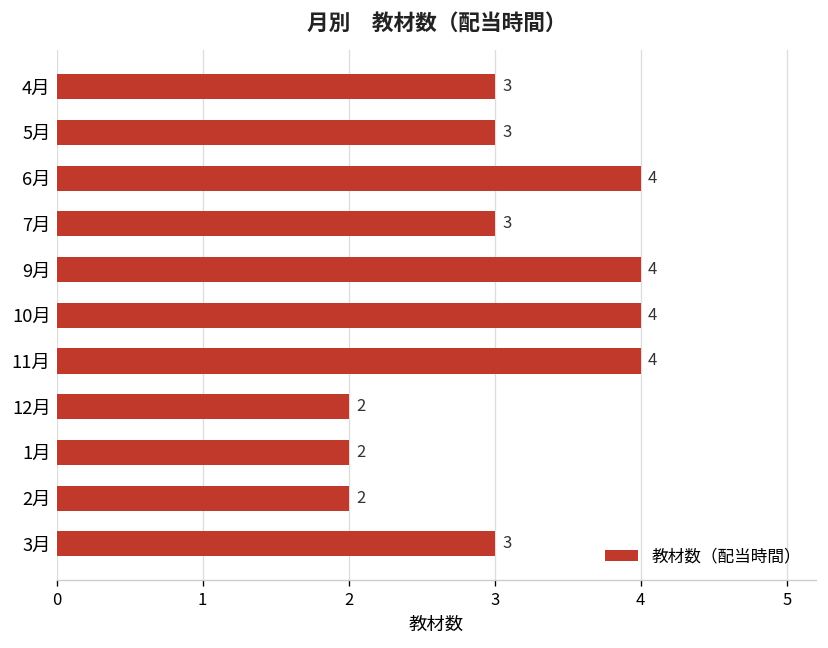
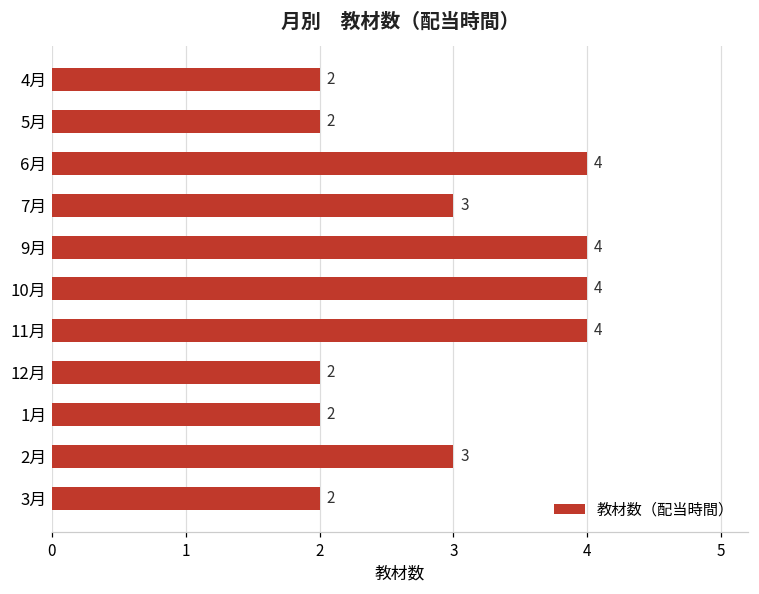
4月: 3 -> 2
5月: 3 -> 2
2月: 2 -> 3
3月: 3 -> 2
